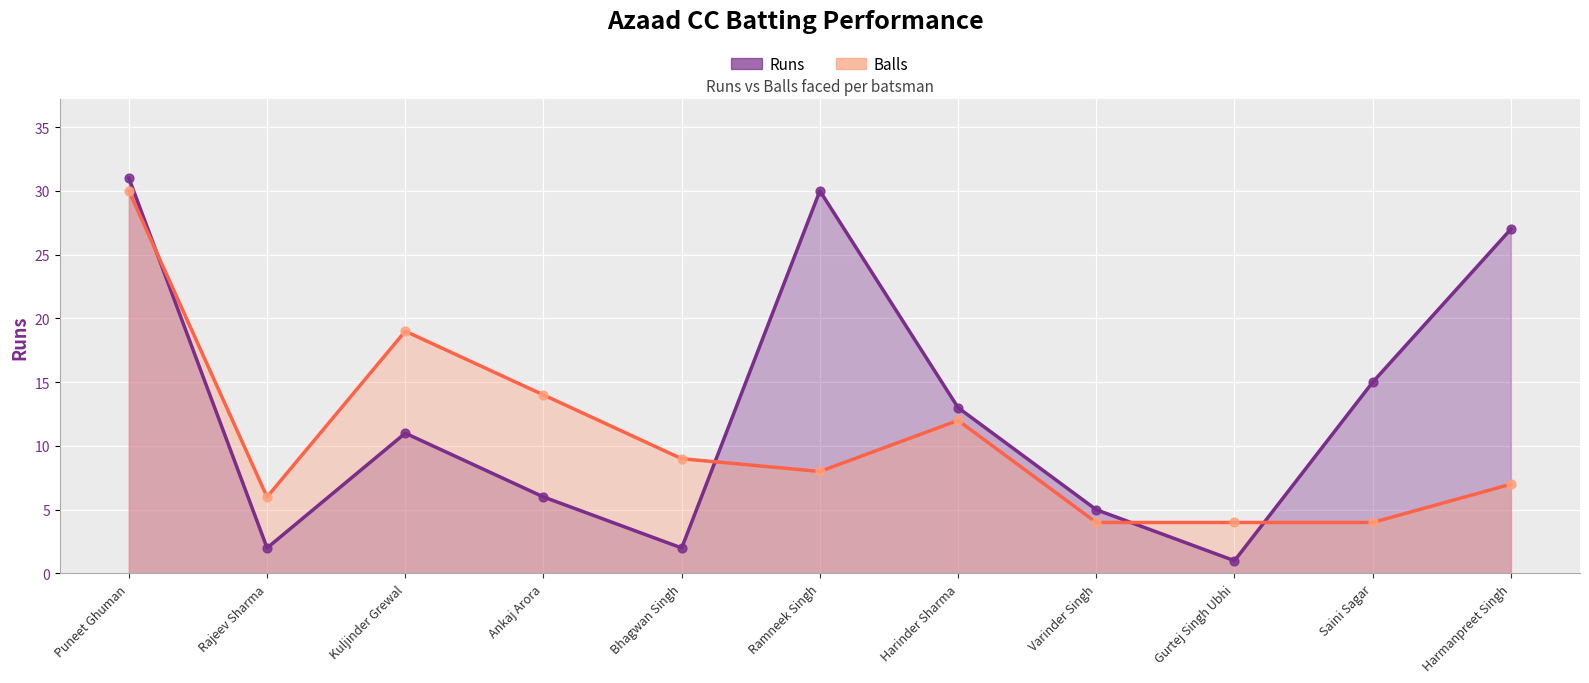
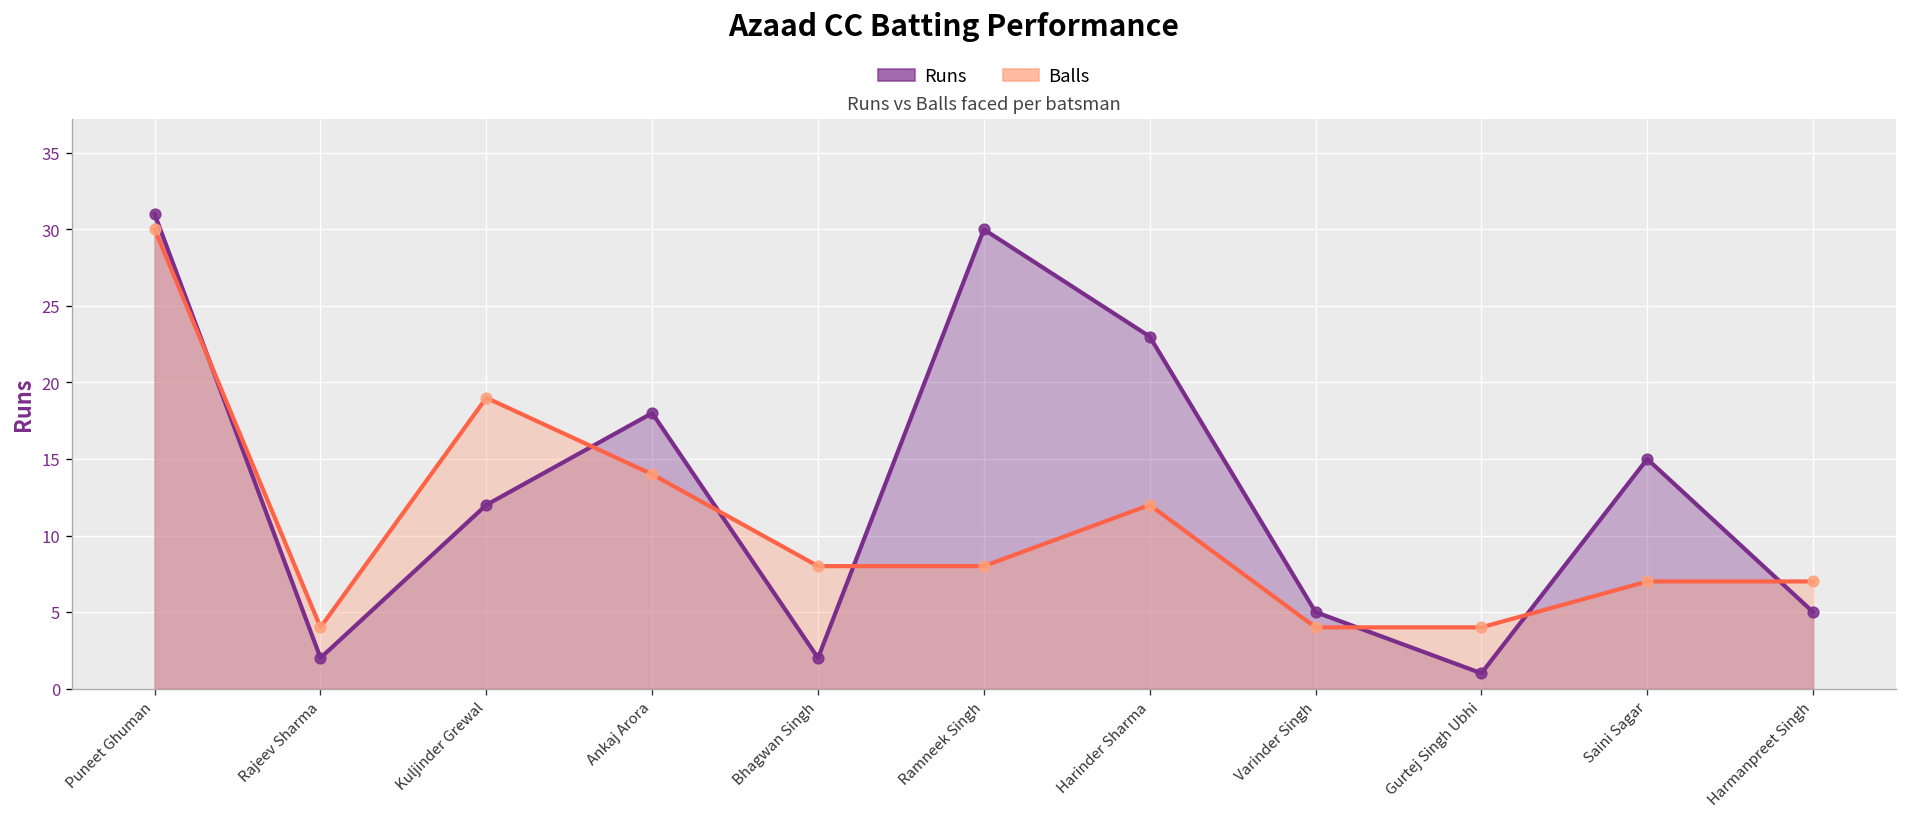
Balls, Rajeev Sharma: 6 -> 4
Runs, Kuljinder Grewal: 11 -> 12
Runs, Ankaj Arora: 6 -> 18
Balls, Bhagwan Singh: 9 -> 8
Runs, Harinder Sharma: 13 -> 23
Balls, Saini Sagar: 4 -> 7
Runs, Harmanpreet Singh: 27 -> 5
